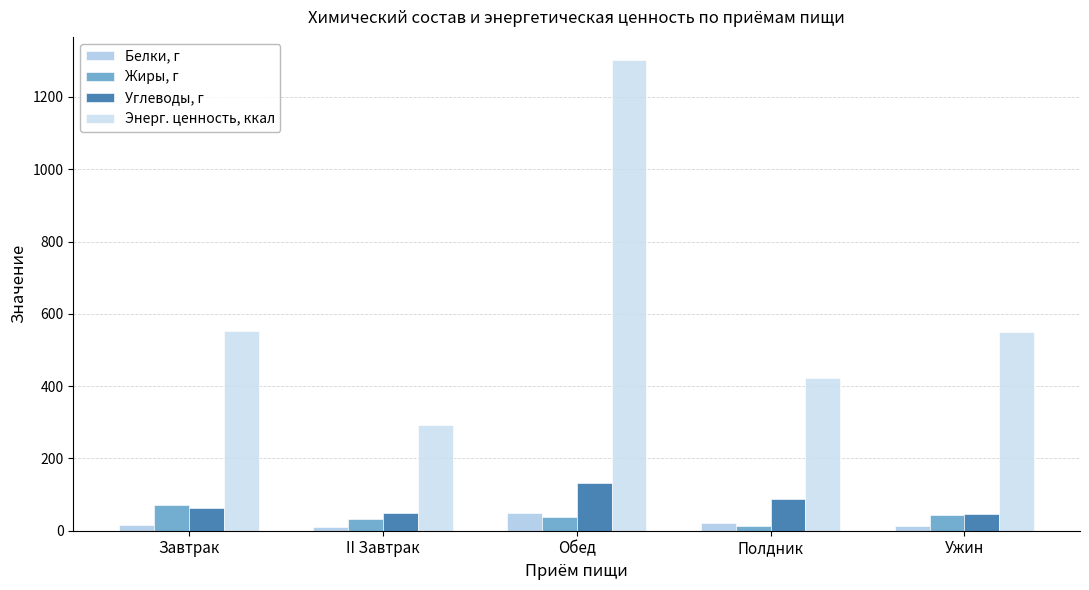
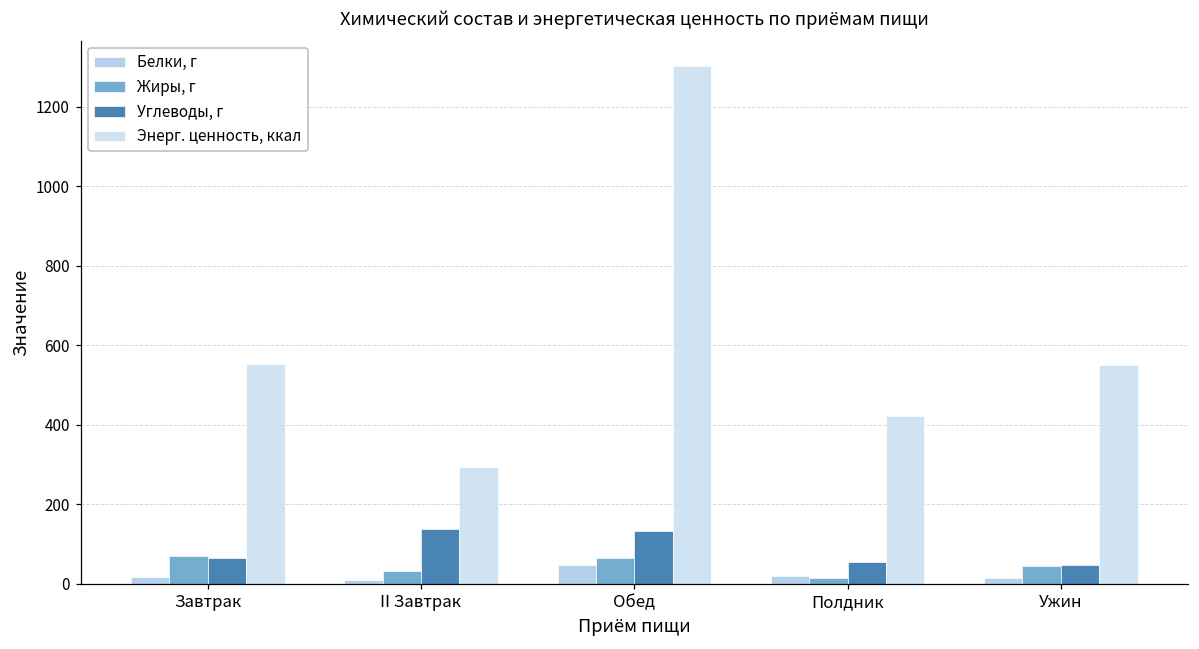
Углеводы, г, II Завтрак: 50 -> 140
Жиры, г, Обед: 40 -> 60
Углеводы, г, Полдник: 90 -> 50
